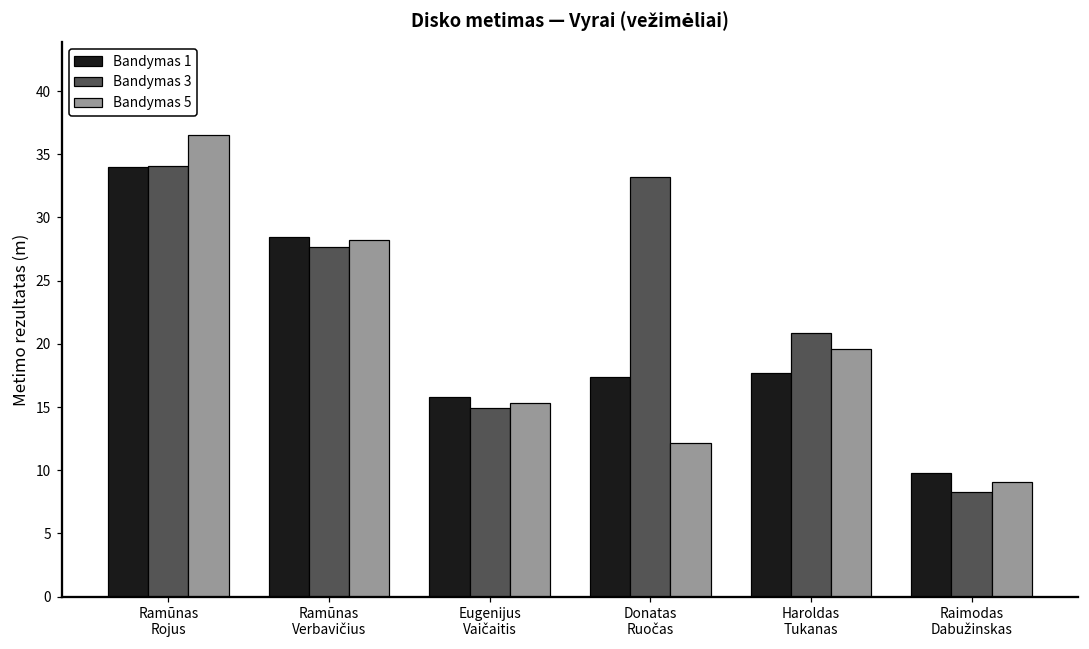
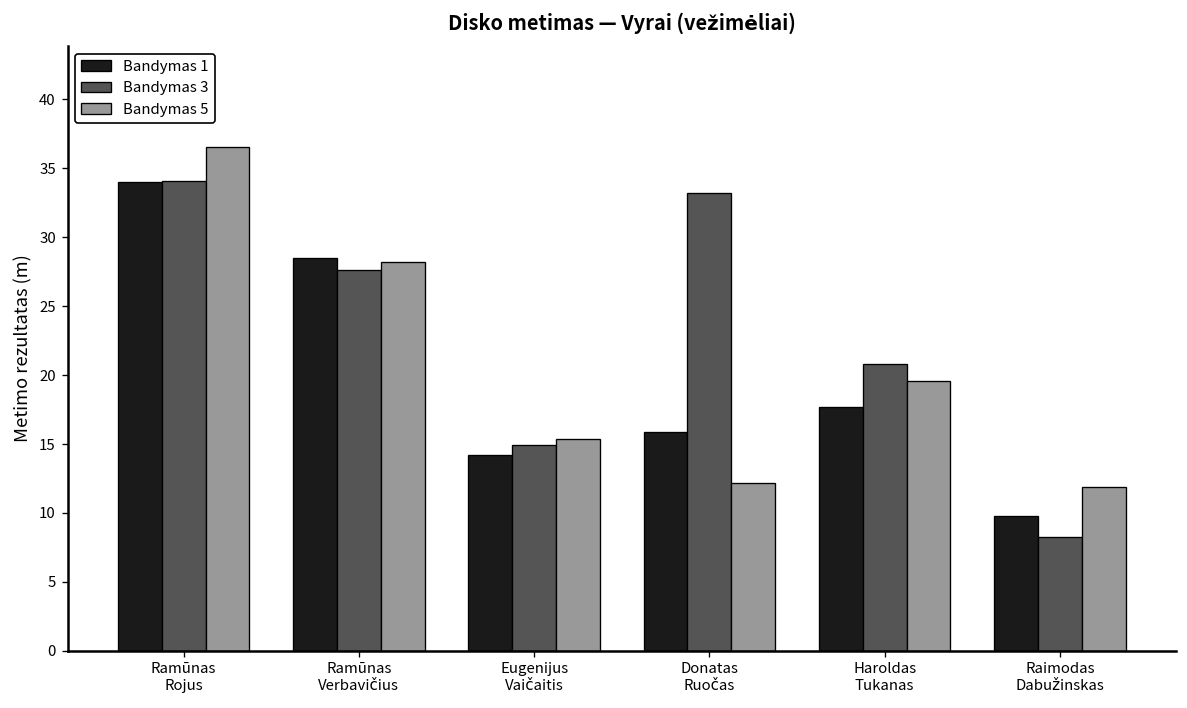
Bandymas 1, Eugenijus Vaičaitis: 15.8 -> 14.2
Bandymas 1, Donatas Ruočas: 17.4 -> 15.9
Bandymas 5, Raimodas Dabužinskas: 9.1 -> 11.9
